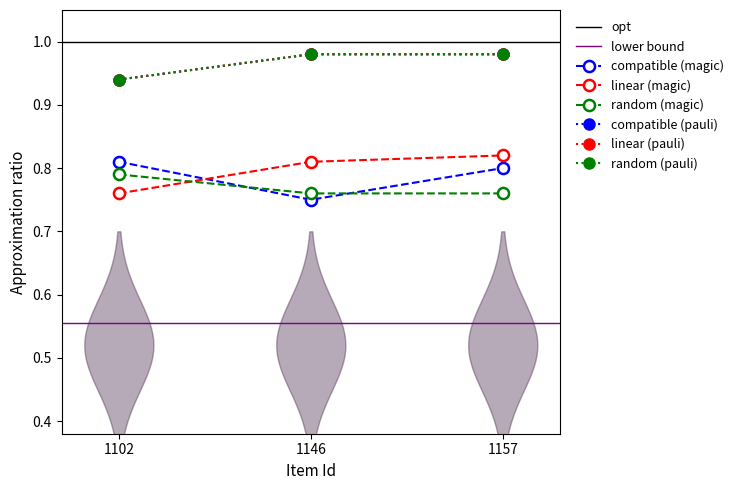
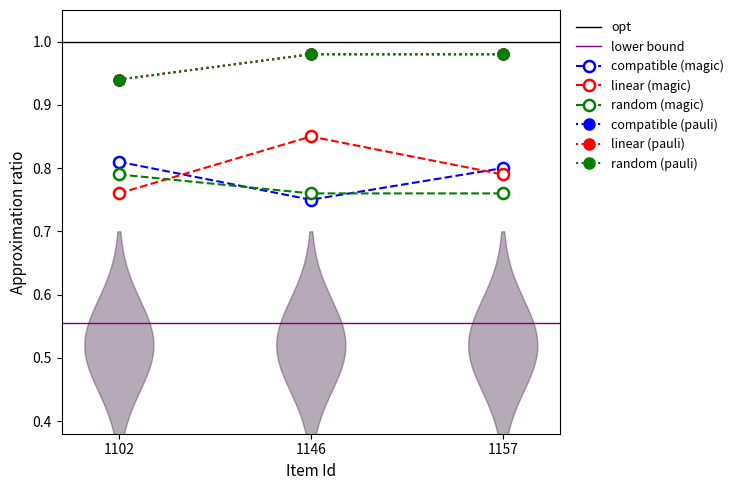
linear (magic), 1146: 0.81 -> 0.85
linear (magic), 1157: 0.82 -> 0.79
